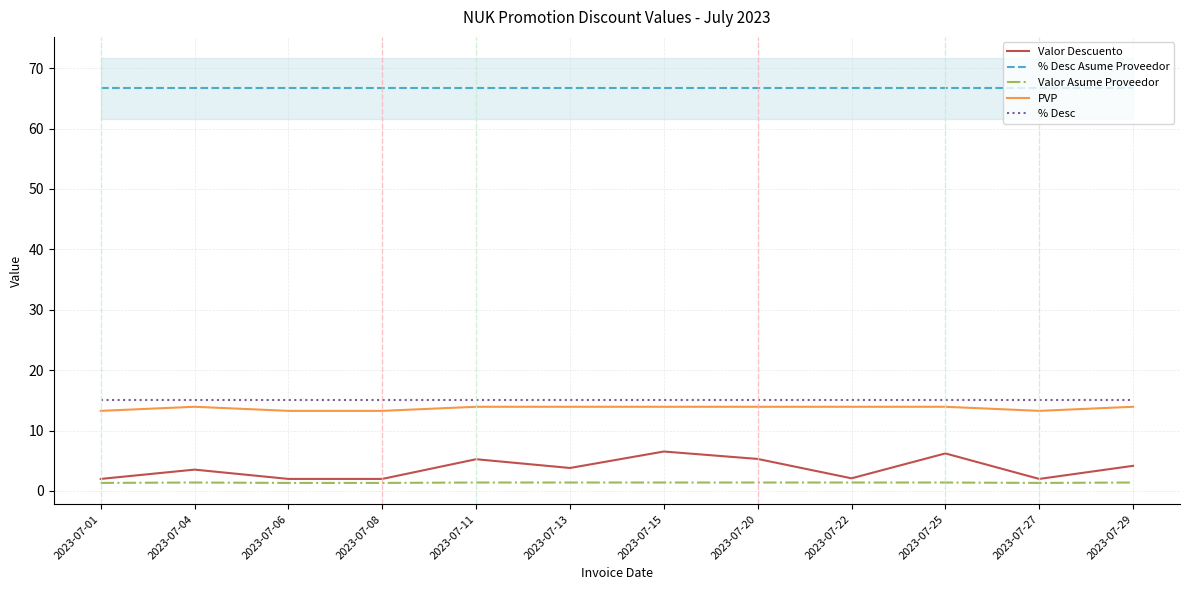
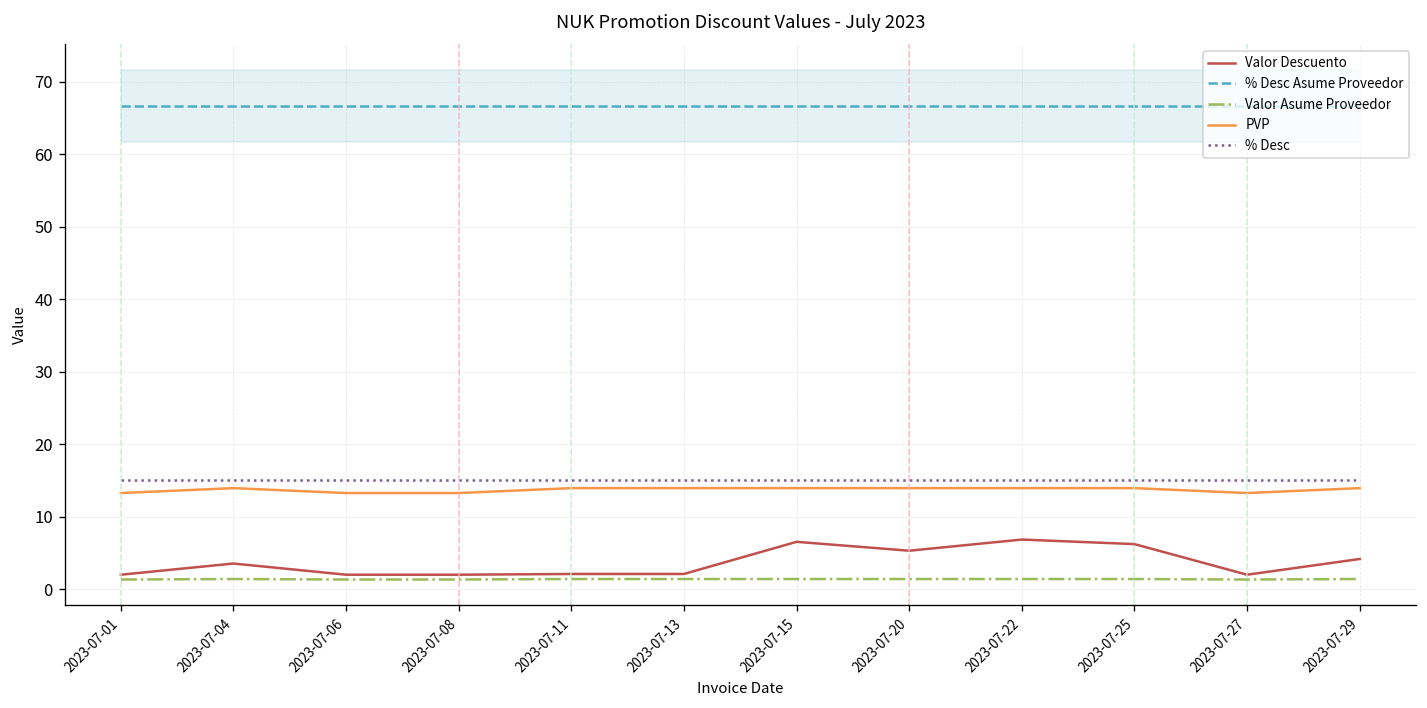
Valor Descuento, 2023-07-11: 5 -> 2
Valor Descuento, 2023-07-13: 4 -> 2
Valor Descuento, 2023-07-22: 2 -> 7
